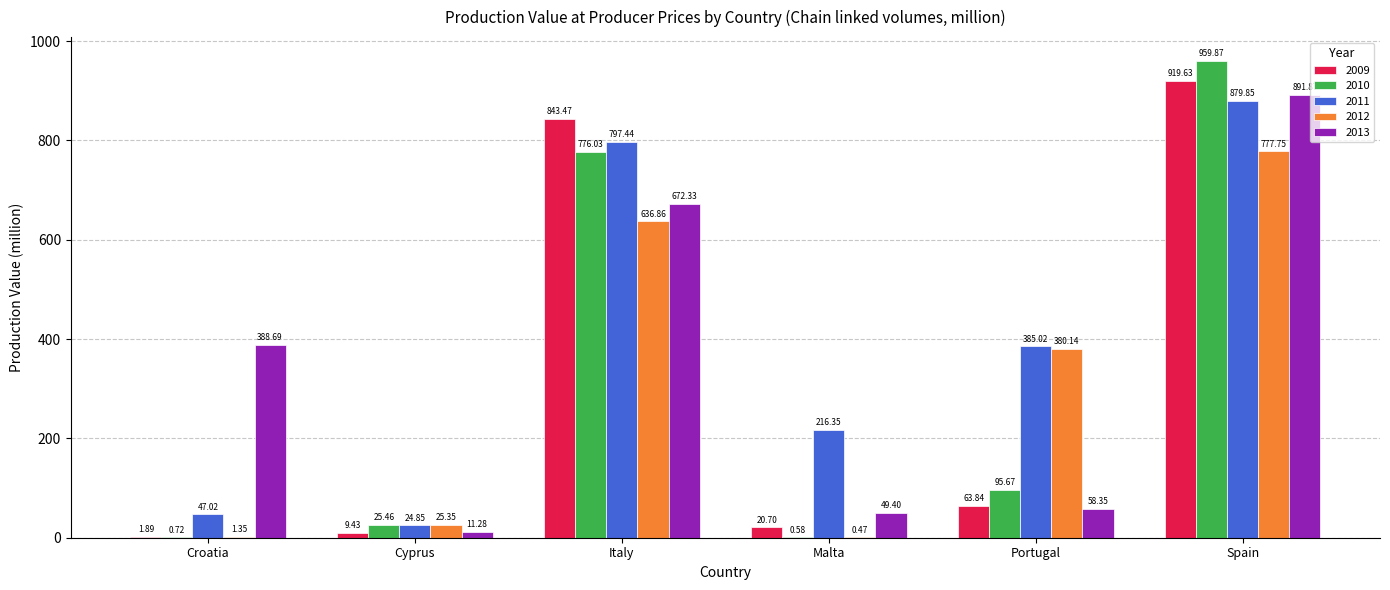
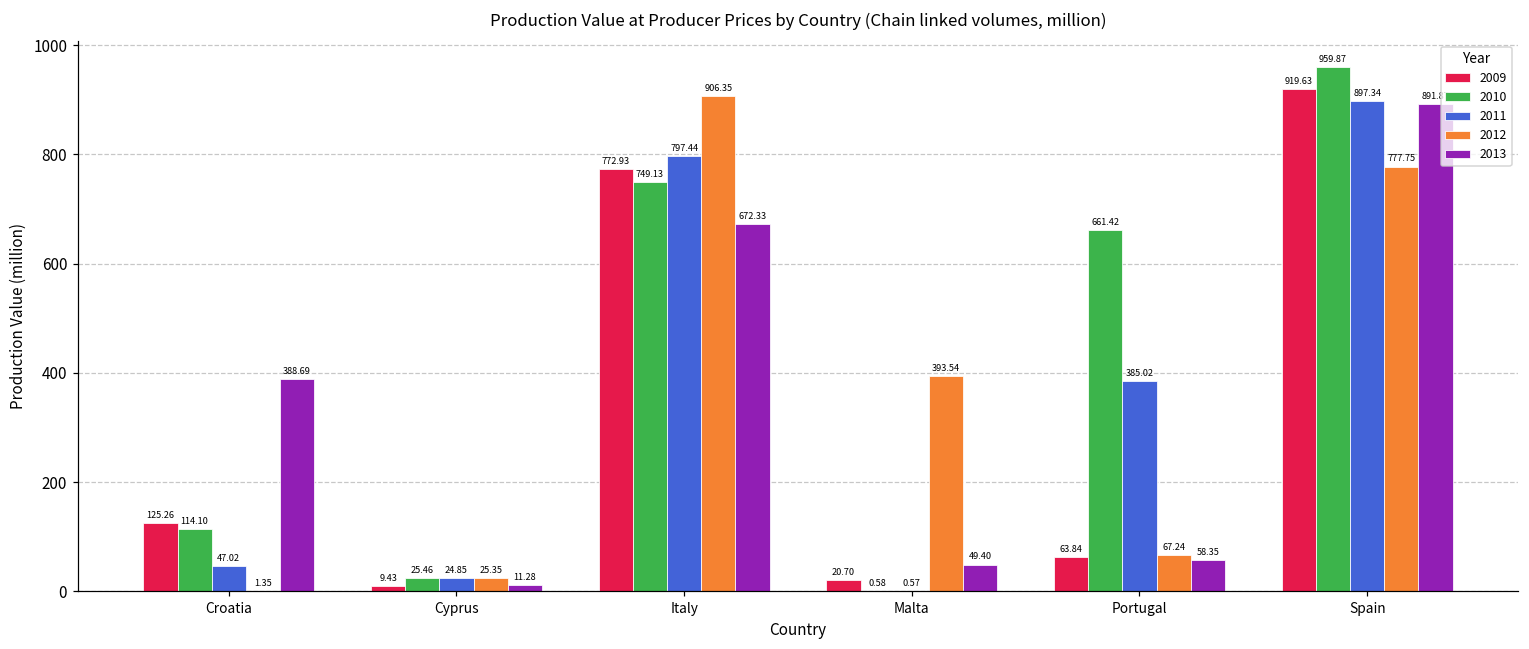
2009, Croatia: 1.89 -> 125.26
2010, Croatia: 0.72 -> 114.10
2009, Italy: 843.47 -> 772.93
2010, Italy: 776.03 -> 749.13
2012, Italy: 636.86 -> 906.35
2011, Malta: 216.35 -> 0.57
2012, Malta: 0.47 -> 393.54
2010, Portugal: 95.67 -> 661.42
2012, Portugal: 380.14 -> 67.24
2011, Spain: 879.85 -> 897.34
